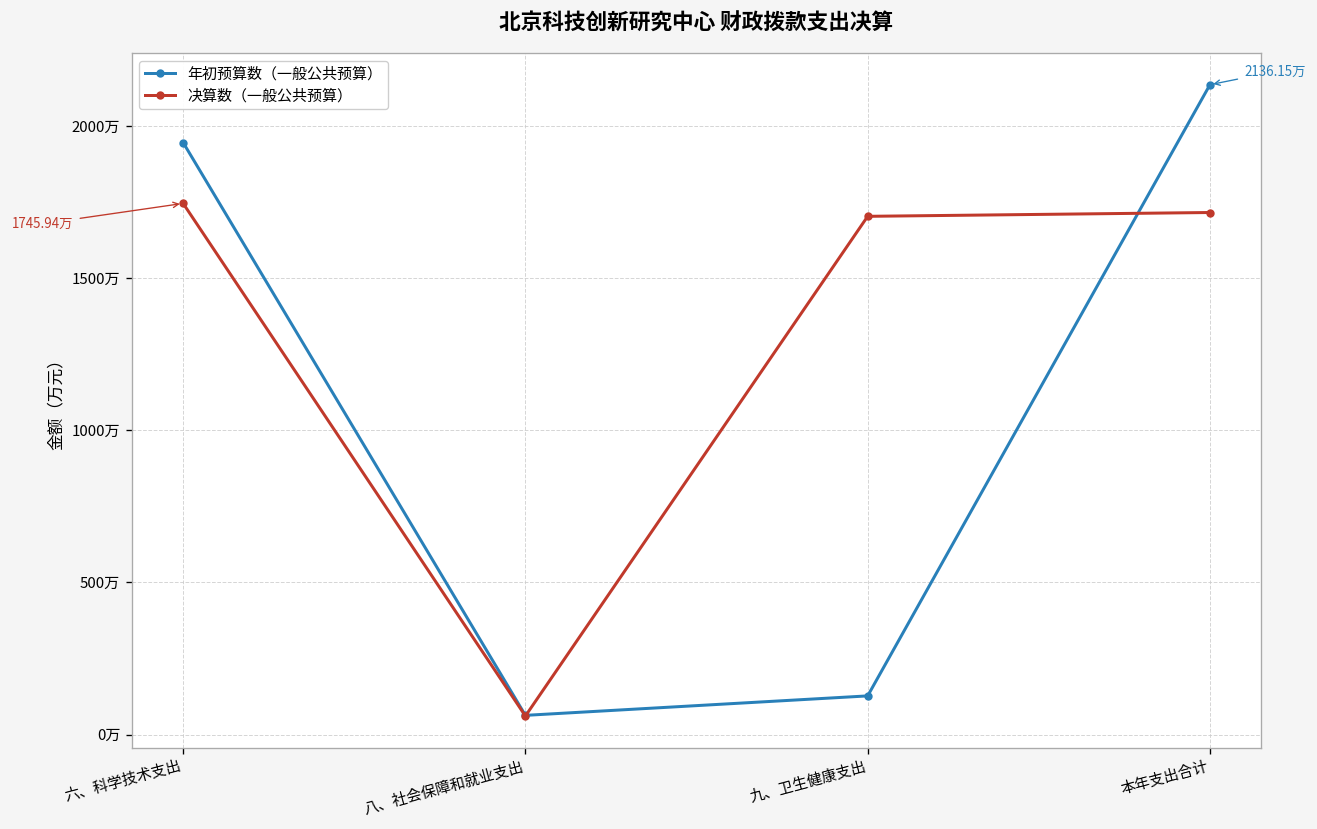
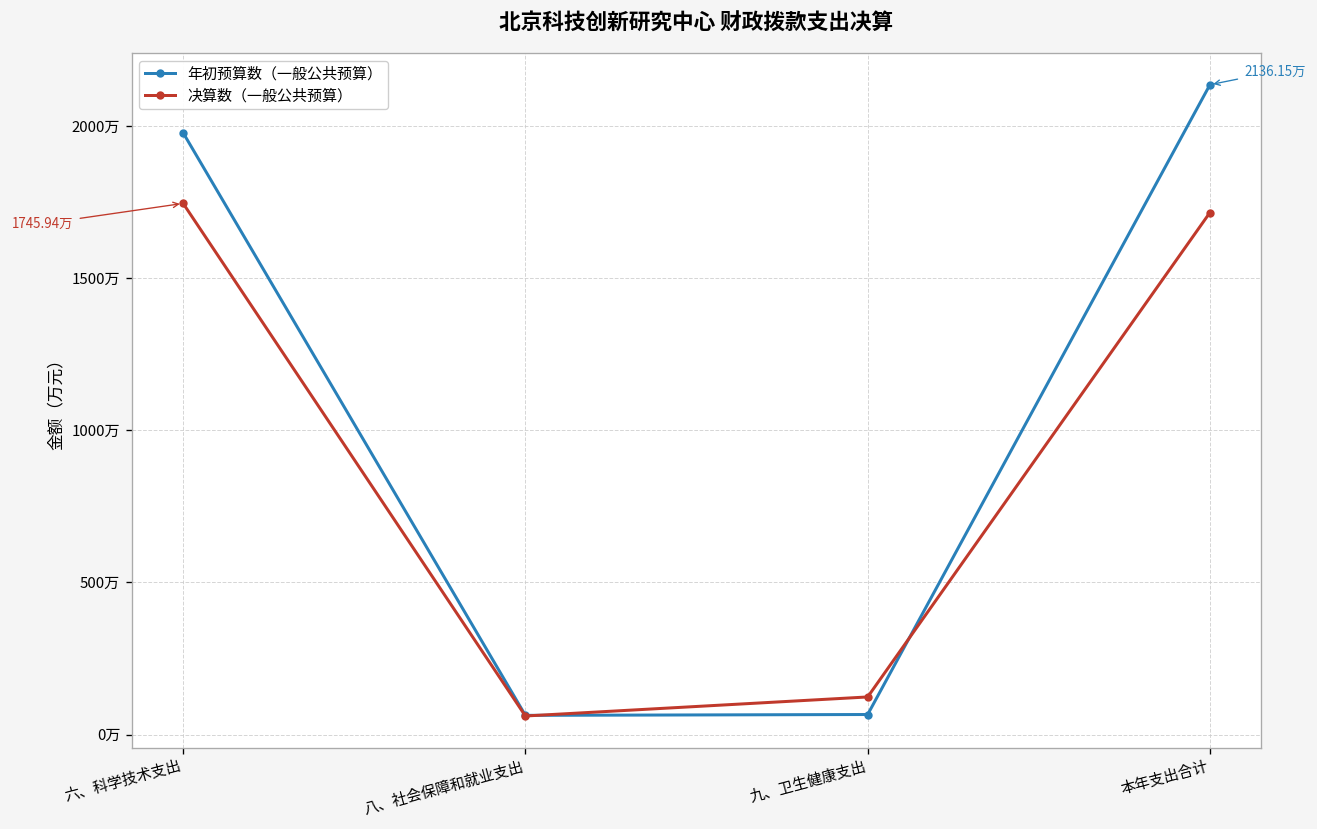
年初预算数（一般公共预算）, 六、科学技术支出: 1950万 -> 1980万
年初预算数（一般公共预算）, 九、卫生健康支出: 130万 -> 70万
决算数（一般公共预算）, 九、卫生健康支出: 1700万 -> 120万
